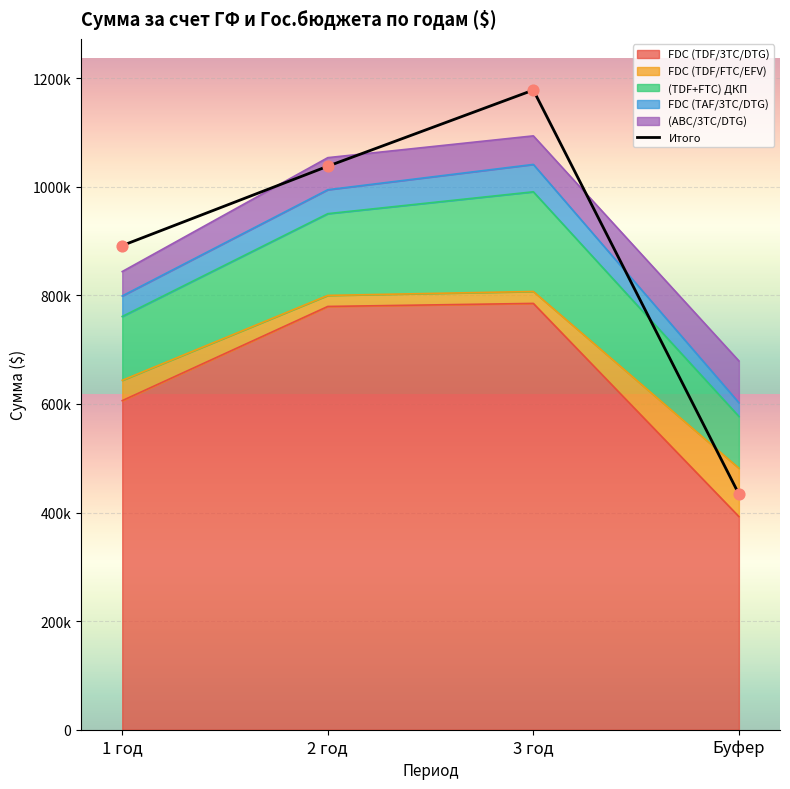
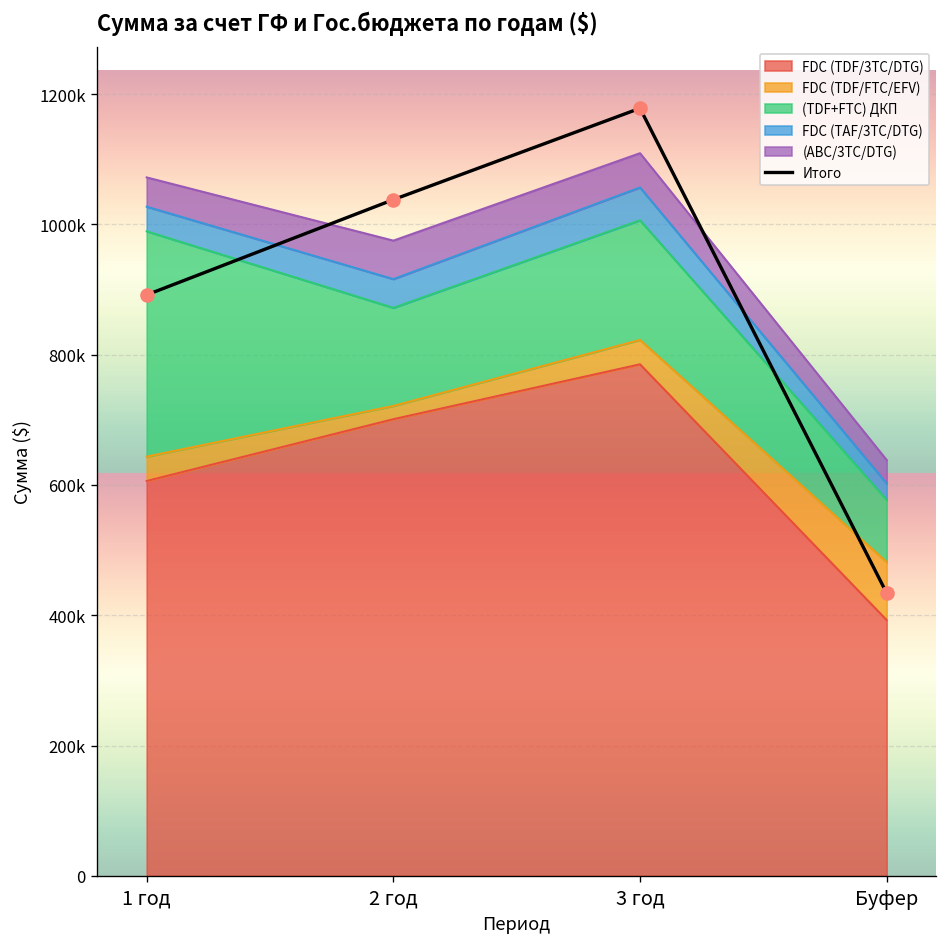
(TDF+FTC) ДКП, 1 год: 120000 -> 350000
FDC (TDF/3TC/DTG), 2 год: 780000 -> 700000
FDC (TDF/FTC/EFV), 3 год: 20000 -> 40000
(ABC/3TC/DTG), Буфер: 80000 -> 40000
